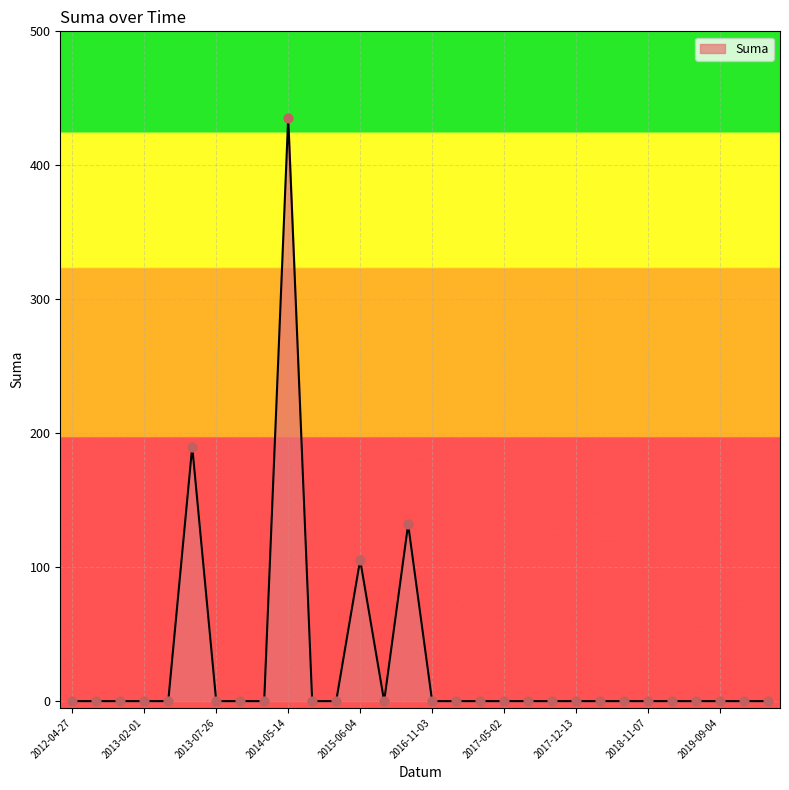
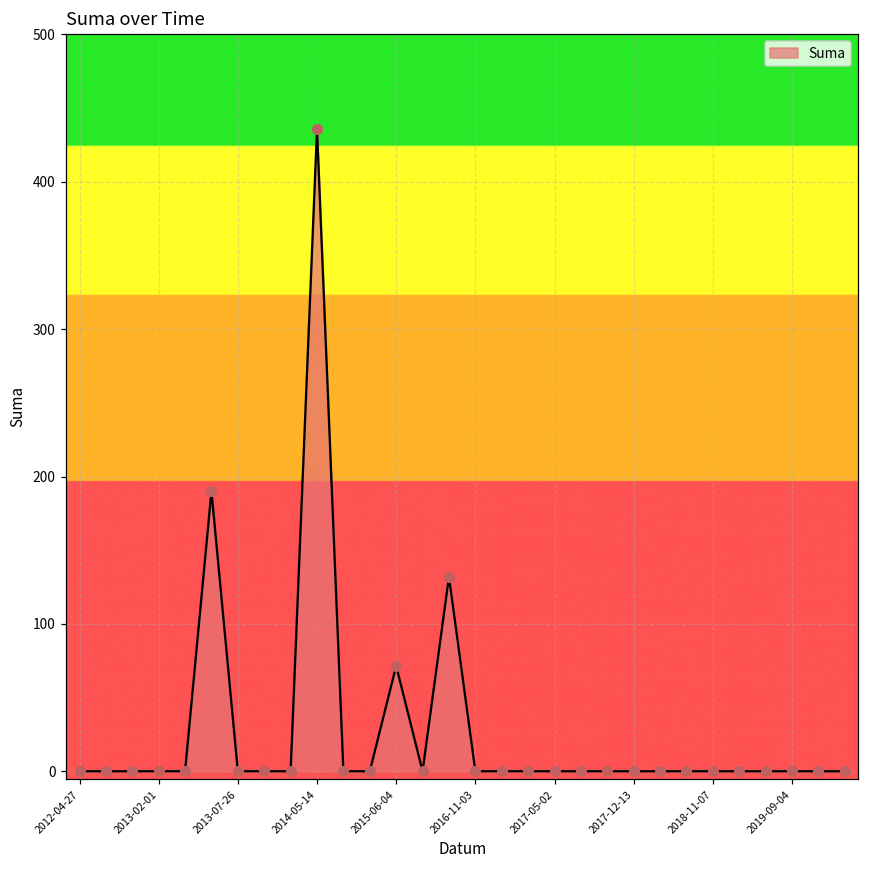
2015-06-04: 105 -> 72
